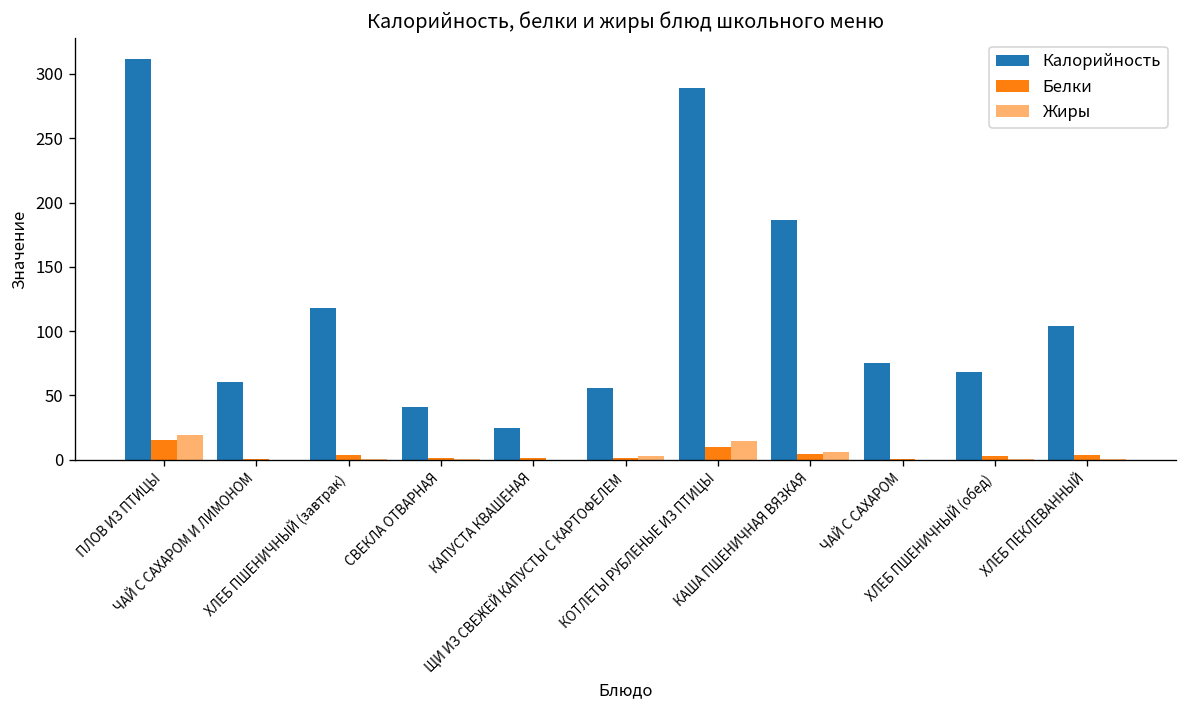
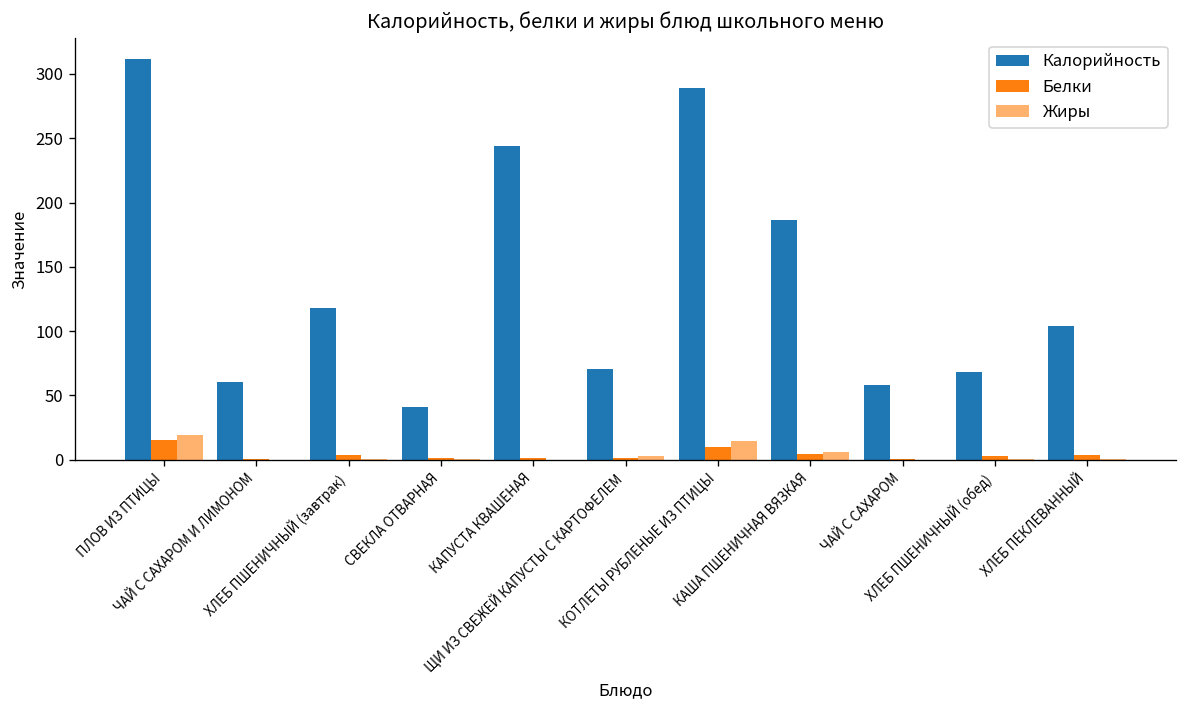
Калорийность, КАПУСТА КВАШЕНАЯ: 24 -> 244
Калорийность, ЩИ ИЗ СВЕЖЕЙ КАПУСТЫ С КАРТОФЕЛЕМ: 56 -> 70
Калорийность, ЧАЙ С САХАРОМ: 75 -> 58
